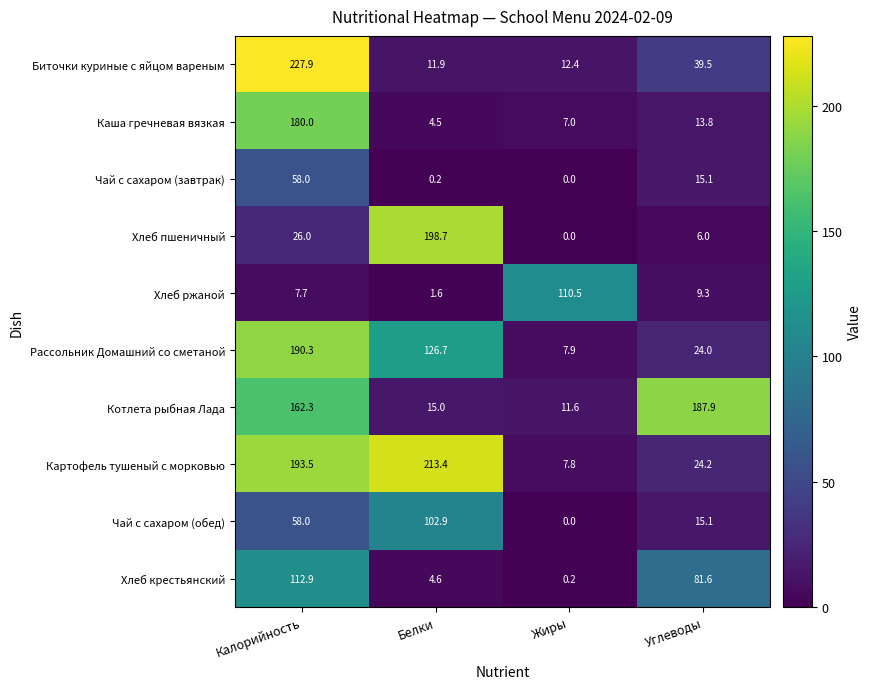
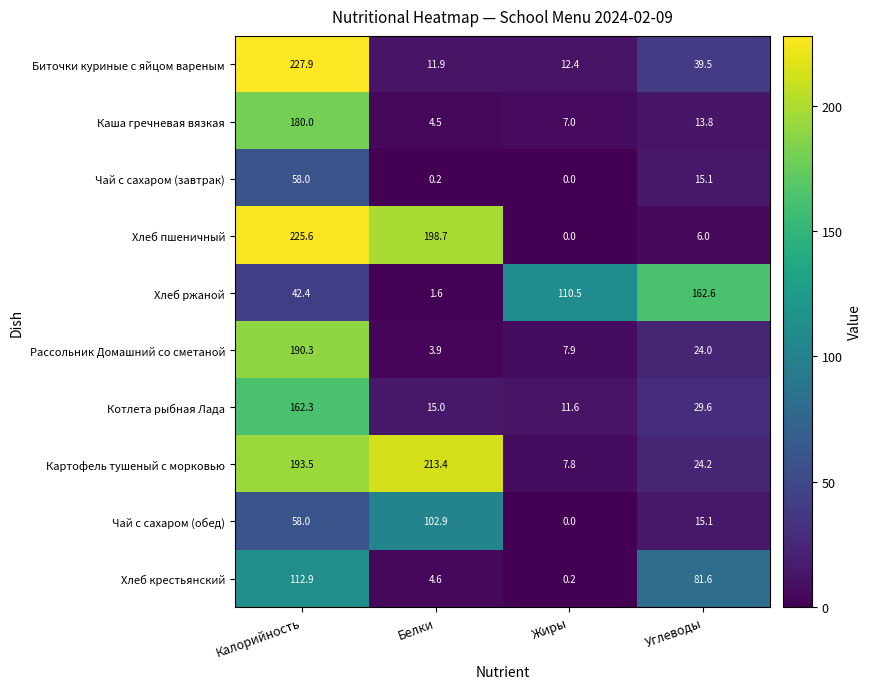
Хлеб пшеничный, Калорийность: 26.0 -> 225.6
Хлеб ржаной, Калорийность: 7.7 -> 42.4
Хлеб ржаной, Углеводы: 9.3 -> 162.6
Рассольник Домашний со сметаной, Белки: 126.7 -> 3.9
Котлета рыбная Лада, Углеводы: 187.9 -> 29.6
